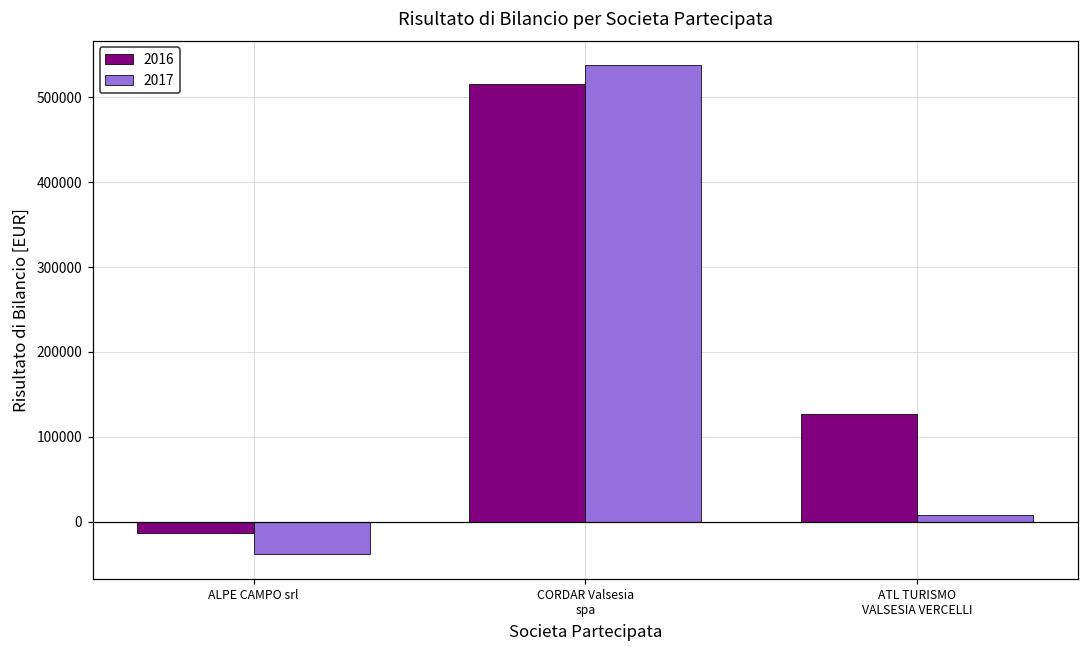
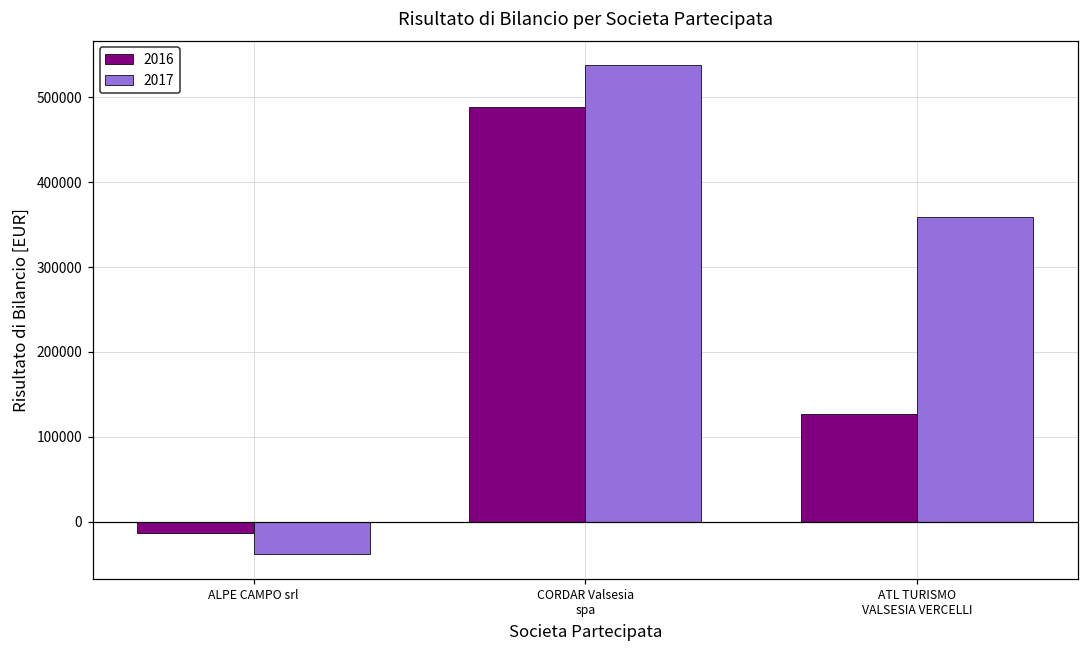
2016, CORDAR Valsesia spa: 520000 -> 490000
2017, ATL TURISMO VALSESIA VERCELLI: 10000 -> 360000
